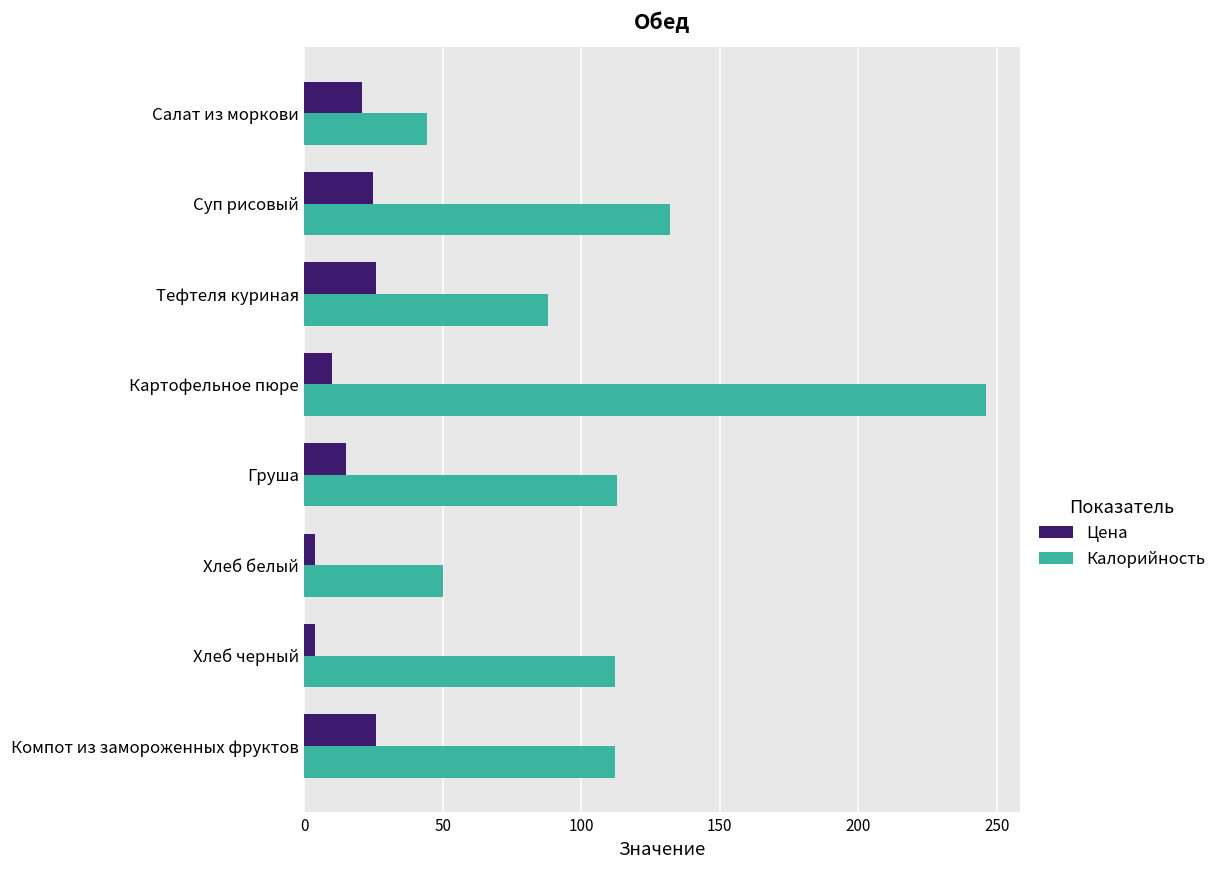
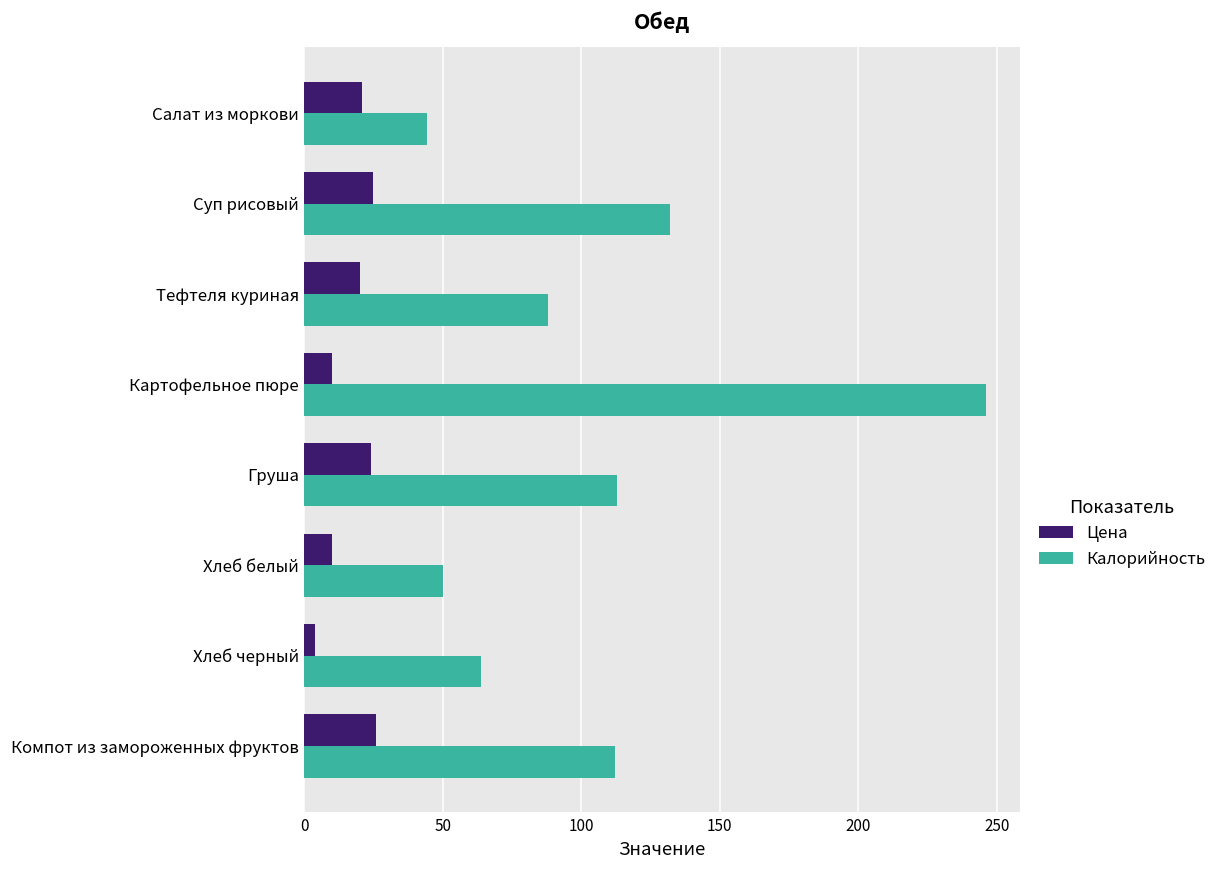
Цена, Тефтеля куриная: 26 -> 20
Цена, Груша: 15 -> 24
Цена, Хлеб белый: 4 -> 10
Калорийность, Хлеб черный: 112 -> 64
